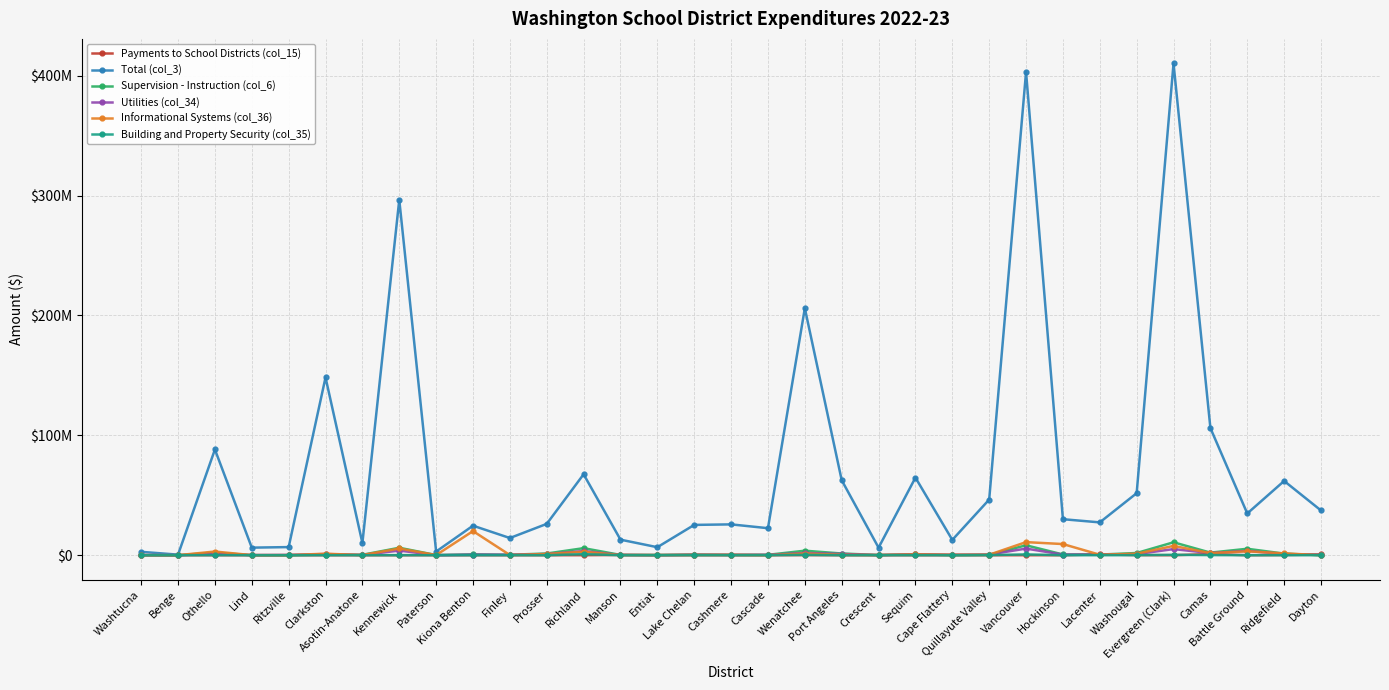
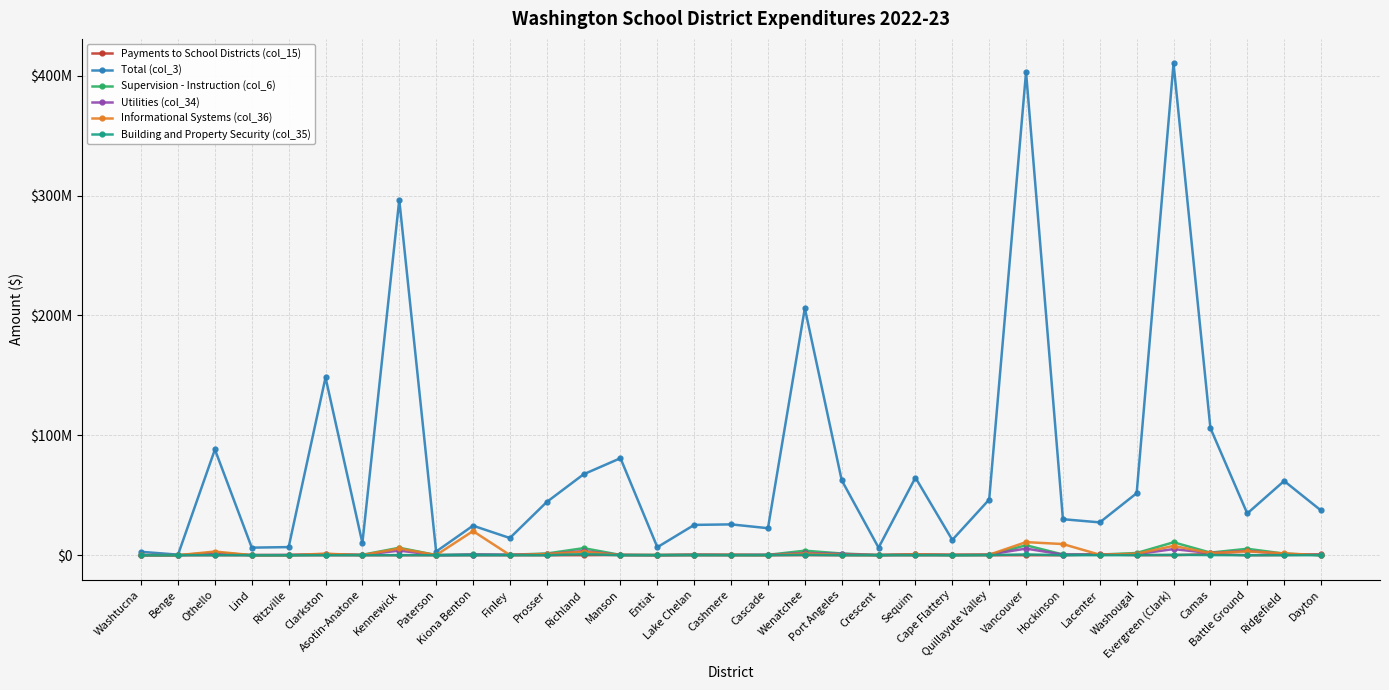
Total (col_3), Prosser: $26000000 -> $44000000
Total (col_3), Manson: $13000000 -> $81000000
